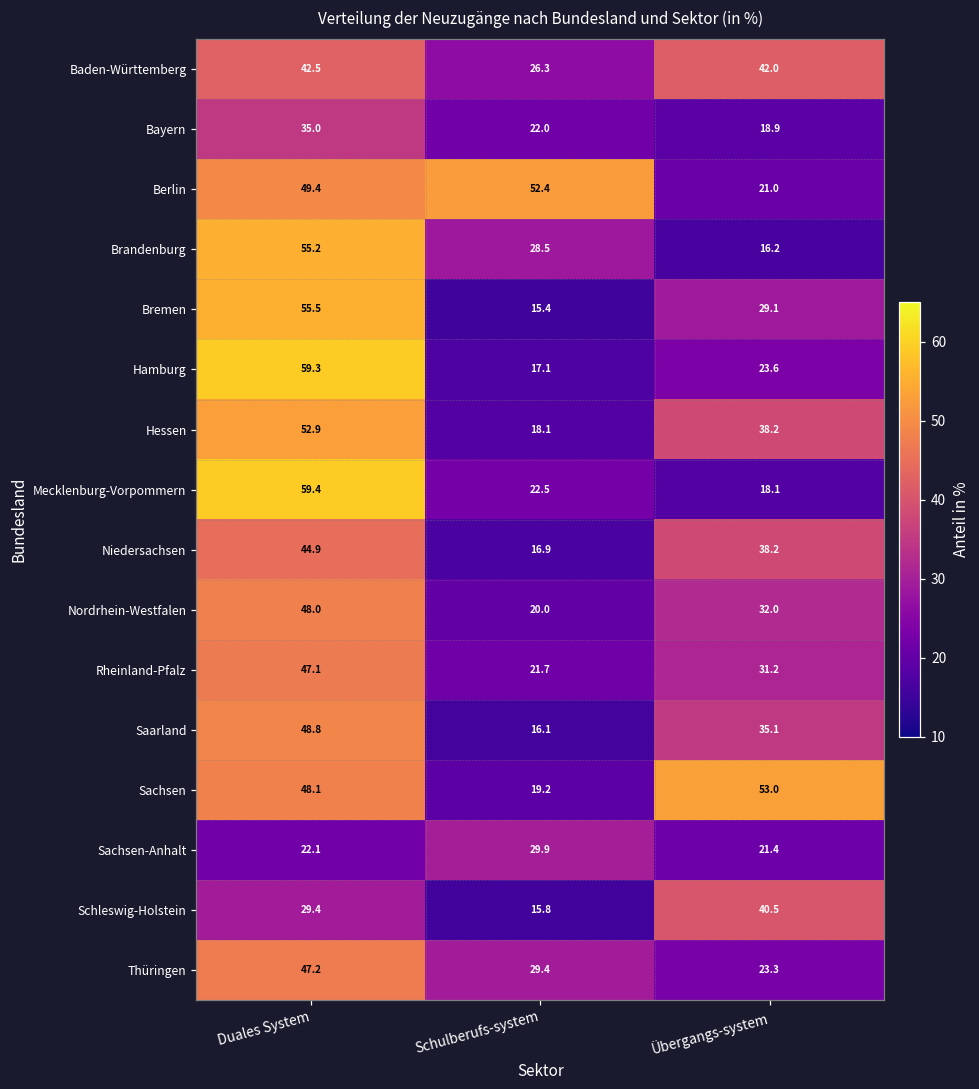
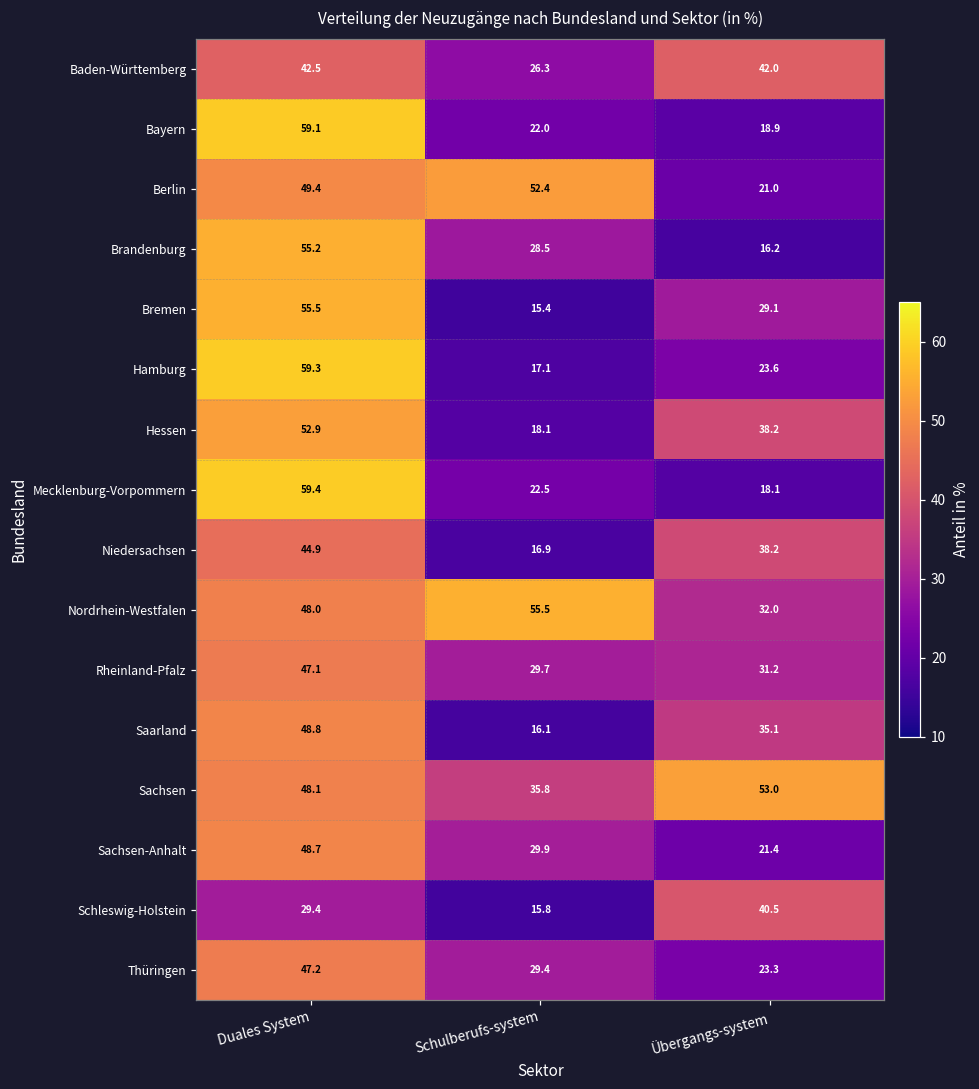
Bayern, Duales System: 35.0 -> 59.1
Nordrhein-Westfalen, Schulberufs-system: 20.0 -> 55.5
Rheinland-Pfalz, Schulberufs-system: 21.7 -> 29.7
Sachsen, Schulberufs-system: 19.2 -> 35.8
Sachsen-Anhalt, Duales System: 22.1 -> 48.7
